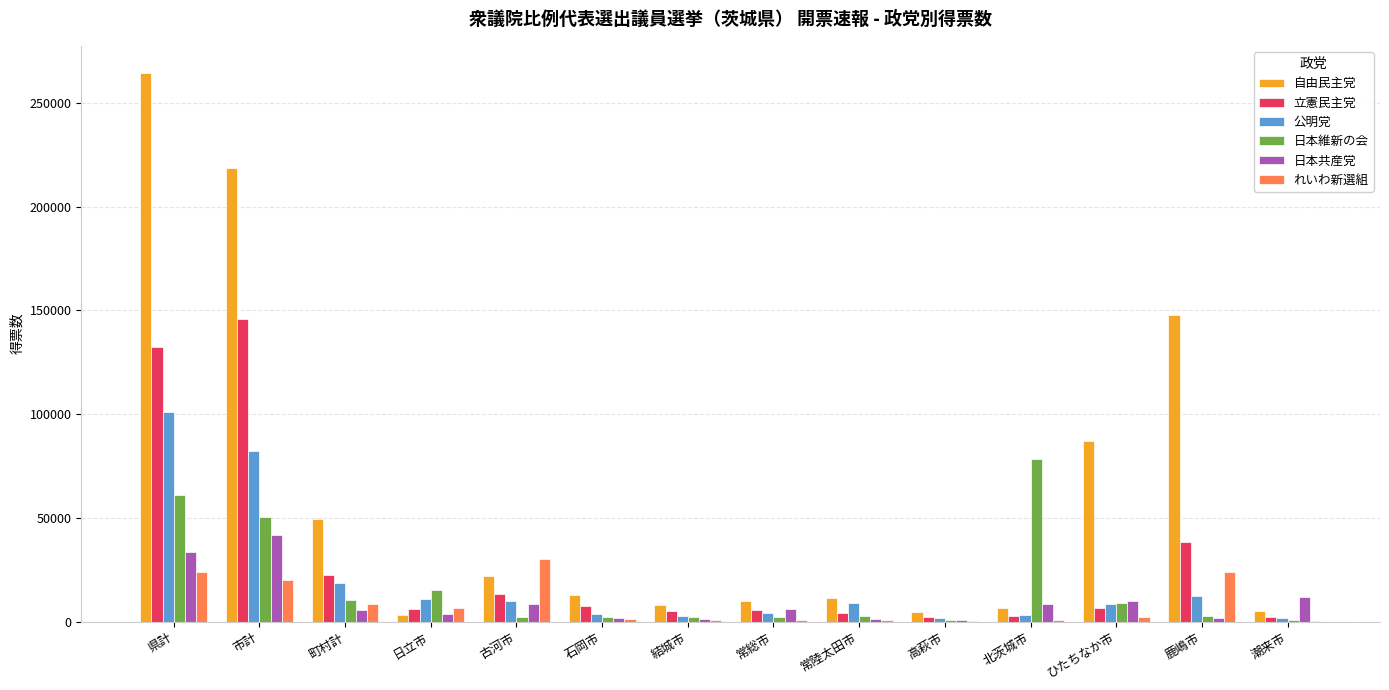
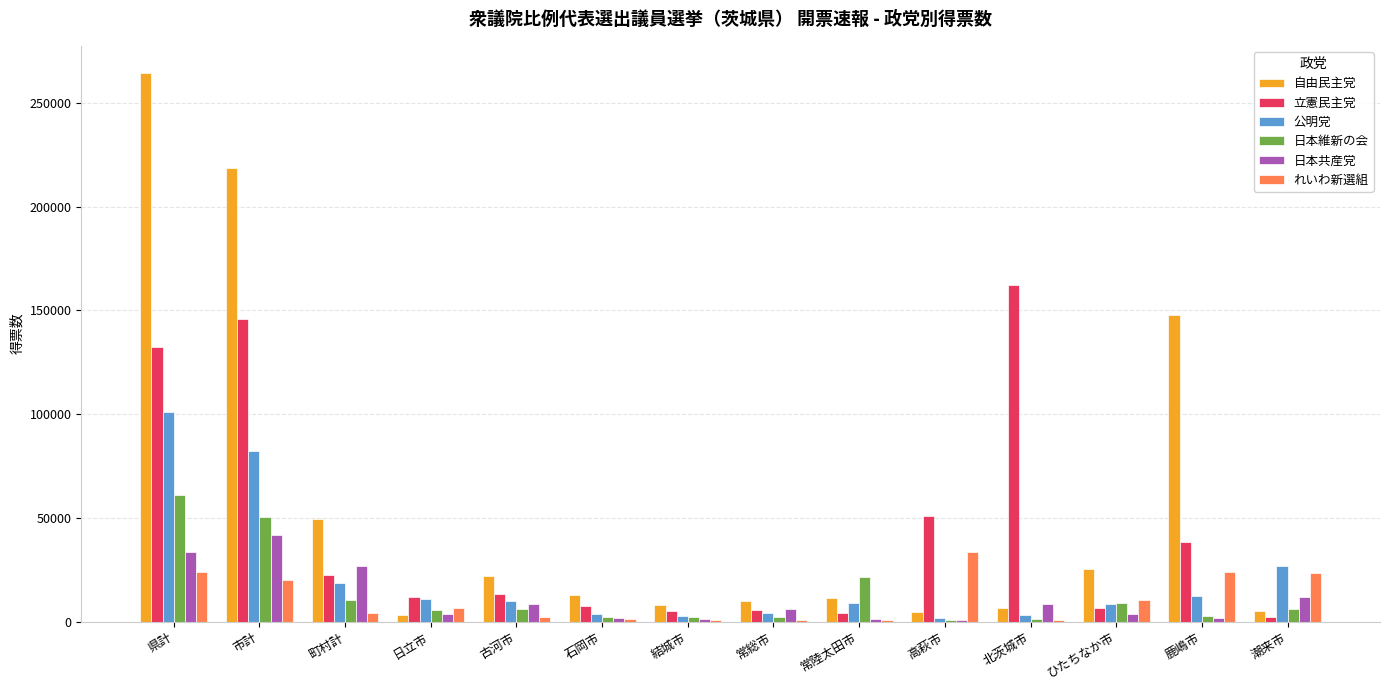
日本共産党, 町村計: 6000 -> 27000
れいわ新選組, 町村計: 8000 -> 4000
立憲民主党, 日立市: 6000 -> 12000
日本維新の会, 日立市: 15000 -> 5000
日本維新の会, 古河市: 2000 -> 6000
れいわ新選組, 古河市: 30000 -> 2000
日本維新の会, 常陸太田市: 3000 -> 22000
立憲民主党, 高萩市: 2000 -> 51000
れいわ新選組, 高萩市: 0 -> 34000
立憲民主党, 北茨城市: 3000 -> 162000
日本維新の会, 北茨城市: 78000 -> 1000
自由民主党, ひたちなか市: 87000 -> 25000
日本共産党, ひたちなか市: 10000 -> 3000
れいわ新選組, ひたちなか市: 2000 -> 10000
公明党, 潮来市: 2000 -> 27000
日本維新の会, 潮来市: 1000 -> 6000
れいわ新選組, 潮来市: 0 -> 24000
